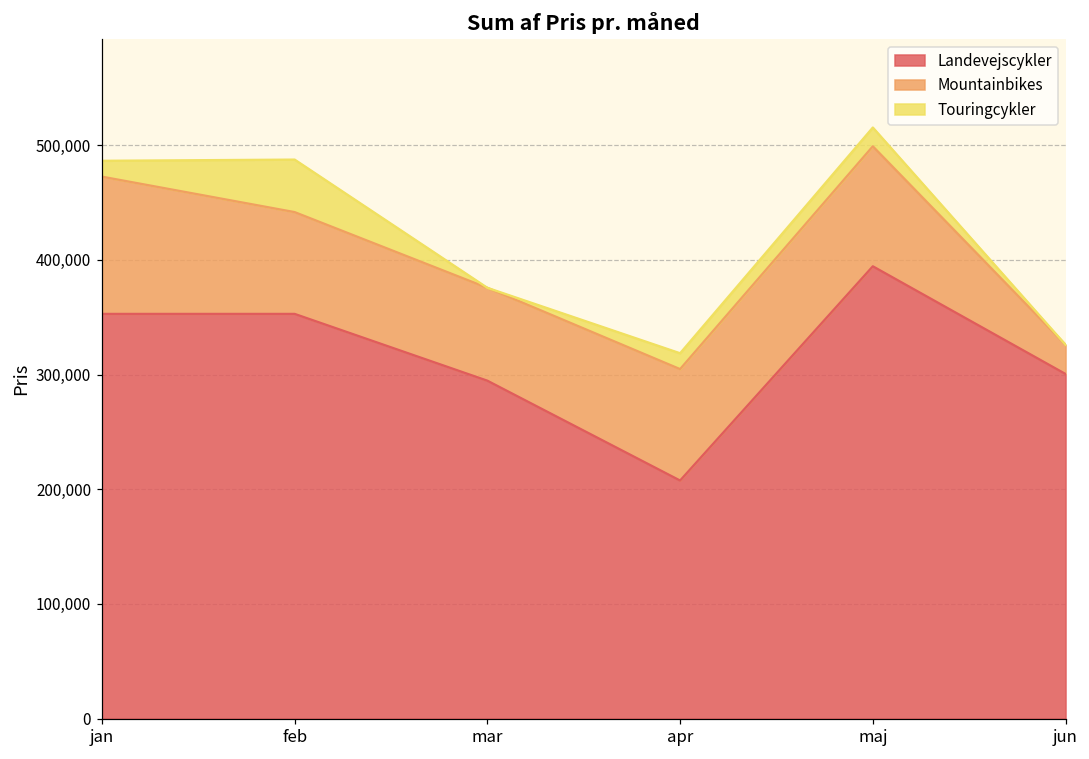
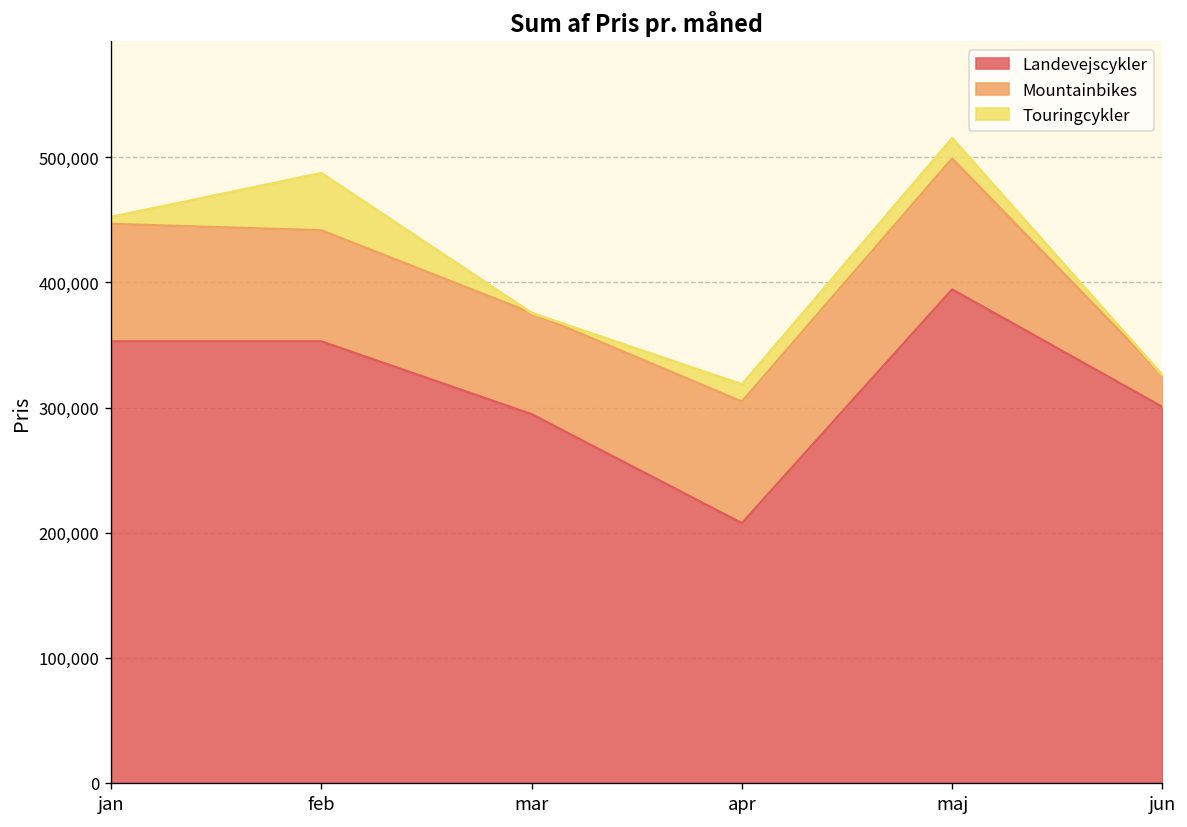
Mountainbikes, jan: 120,000 -> 94,000
Touringcykler, jan: 14,000 -> 6,000
